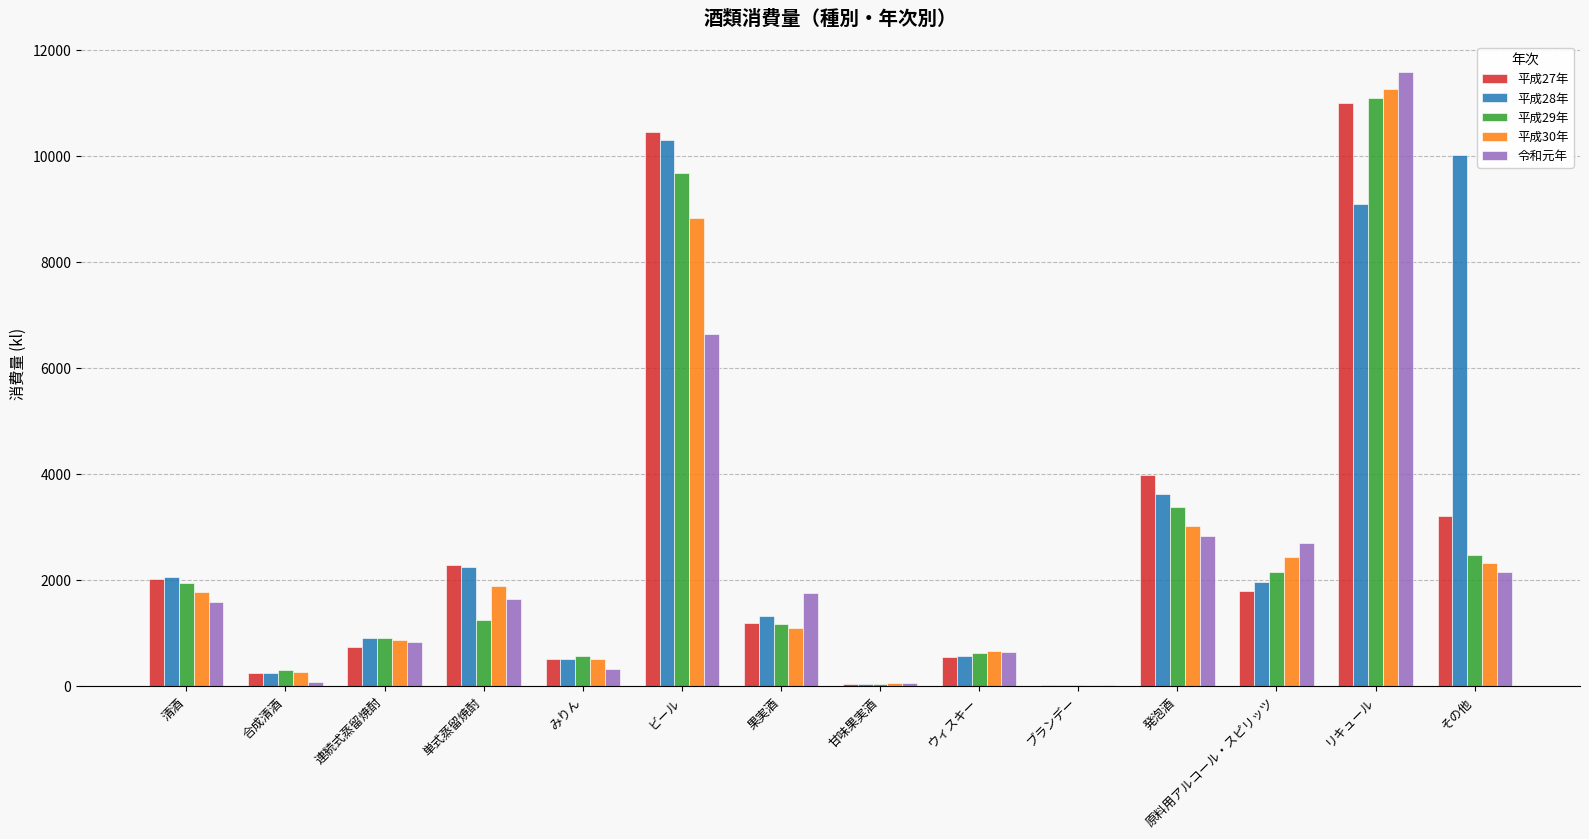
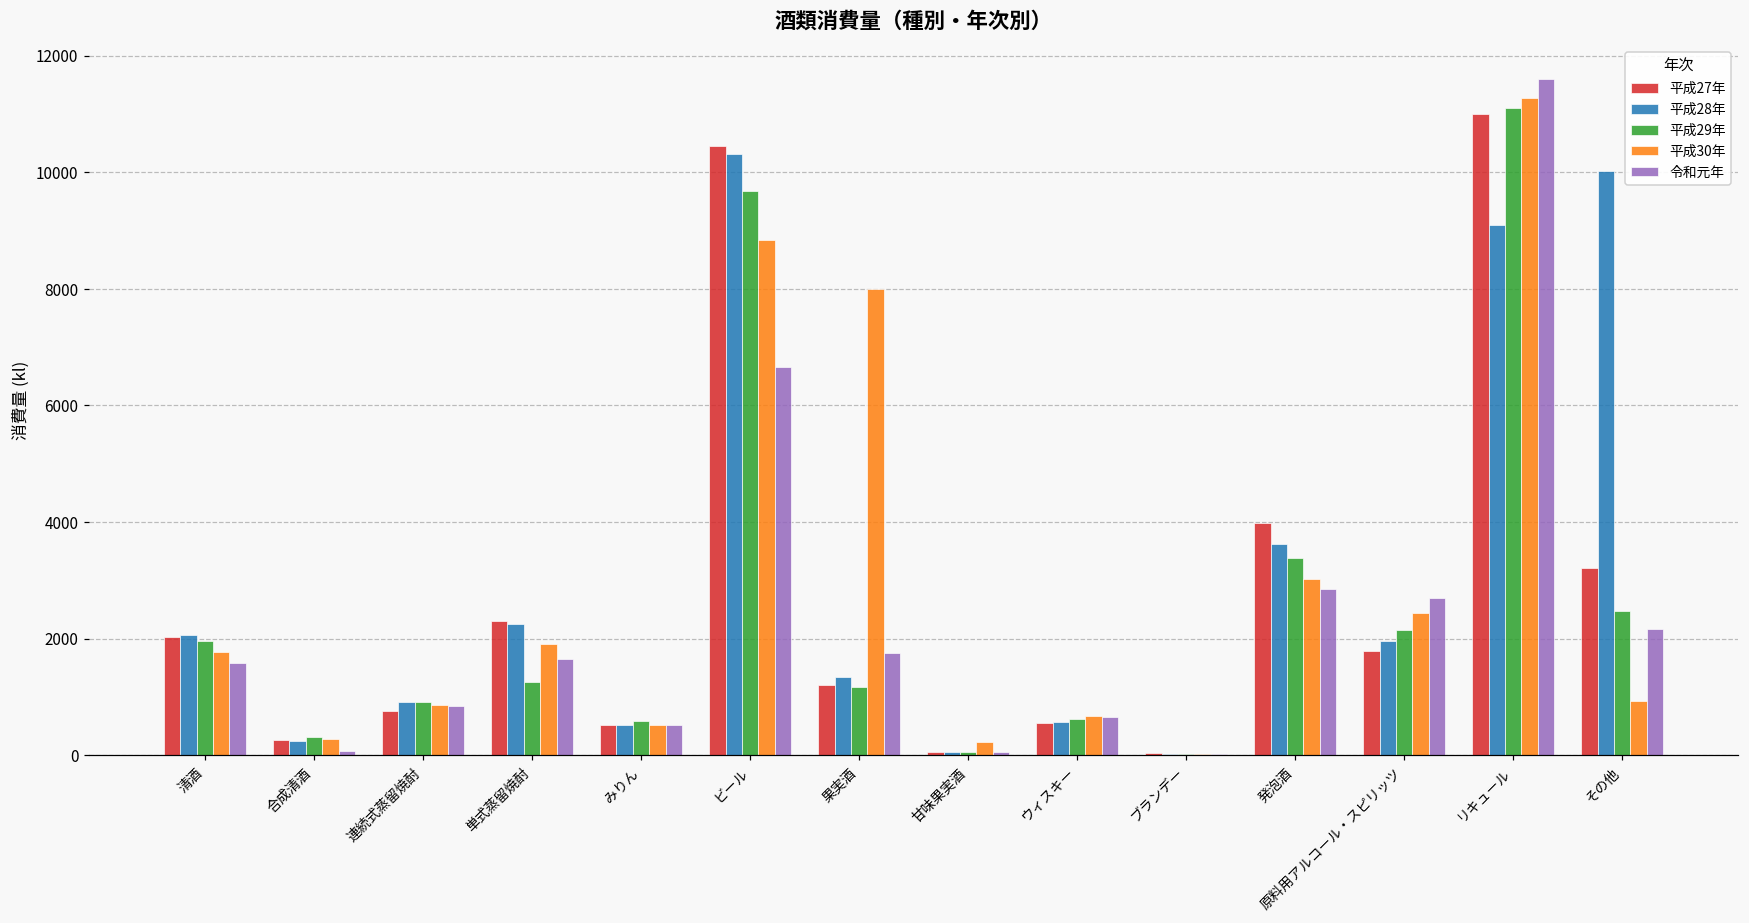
令和元年, みりん: 300 -> 500
平成30年, 果実酒: 1100 -> 8000
平成30年, 甘味果実酒: 100 -> 200
平成30年, その他: 2300 -> 900
